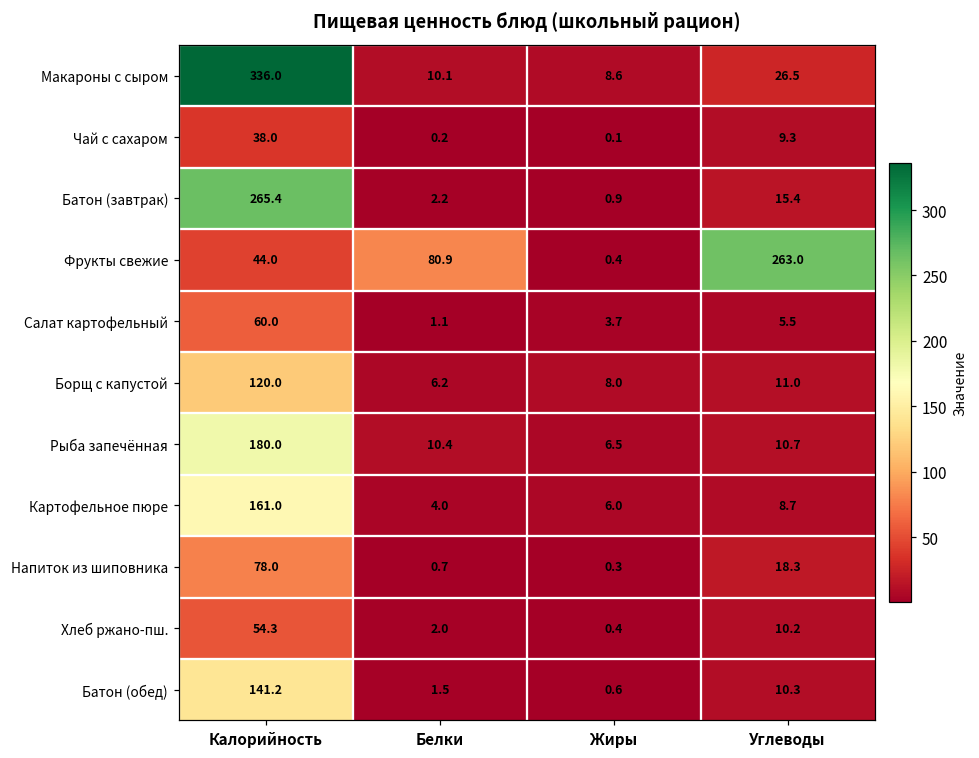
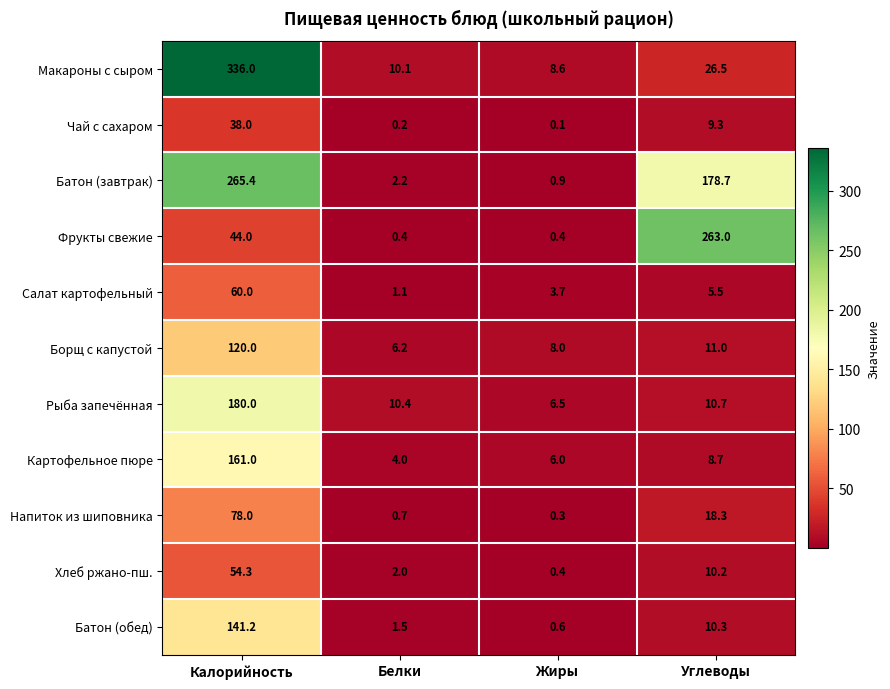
Батон (завтрак), Углеводы: 15.4 -> 178.7
Фрукты свежие, Белки: 80.9 -> 0.4
